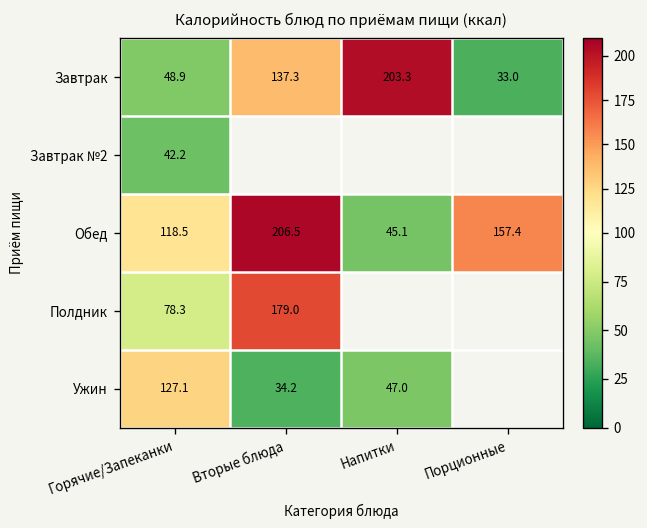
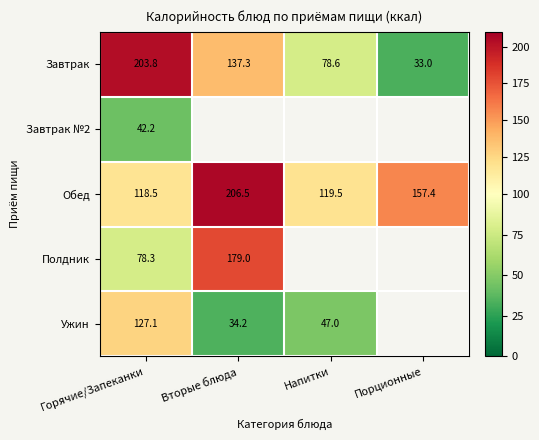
Завтрак, Горячие/Запеканки: 48.9 -> 203.8
Завтрак, Напитки: 203.3 -> 78.6
Обед, Напитки: 45.1 -> 119.5
